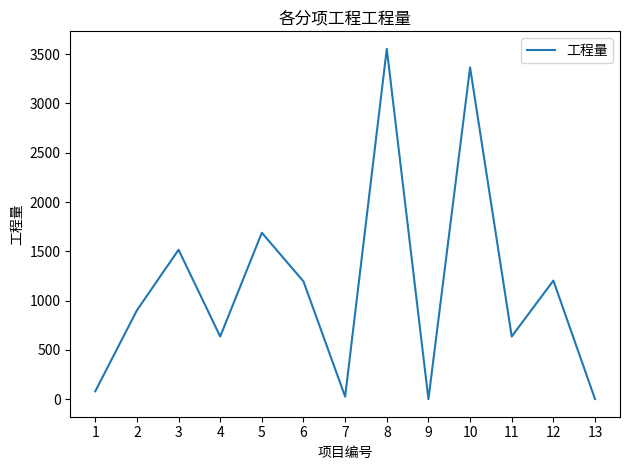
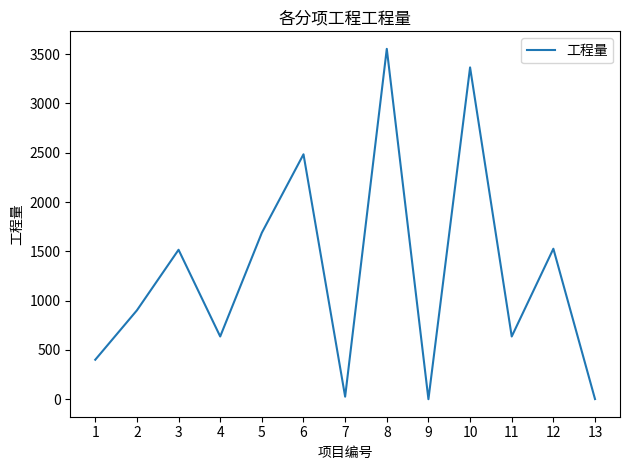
1: 100 -> 400
6: 1200 -> 2500
12: 1200 -> 1500
